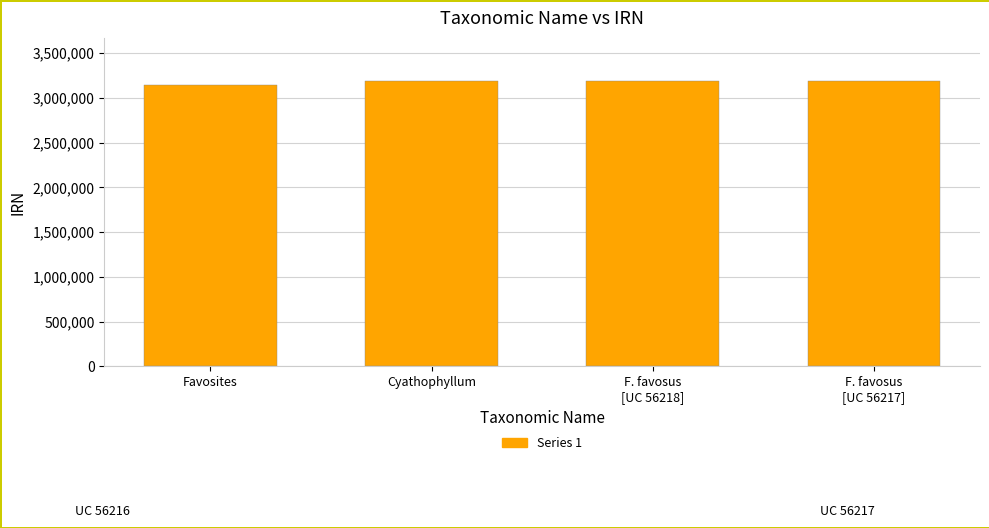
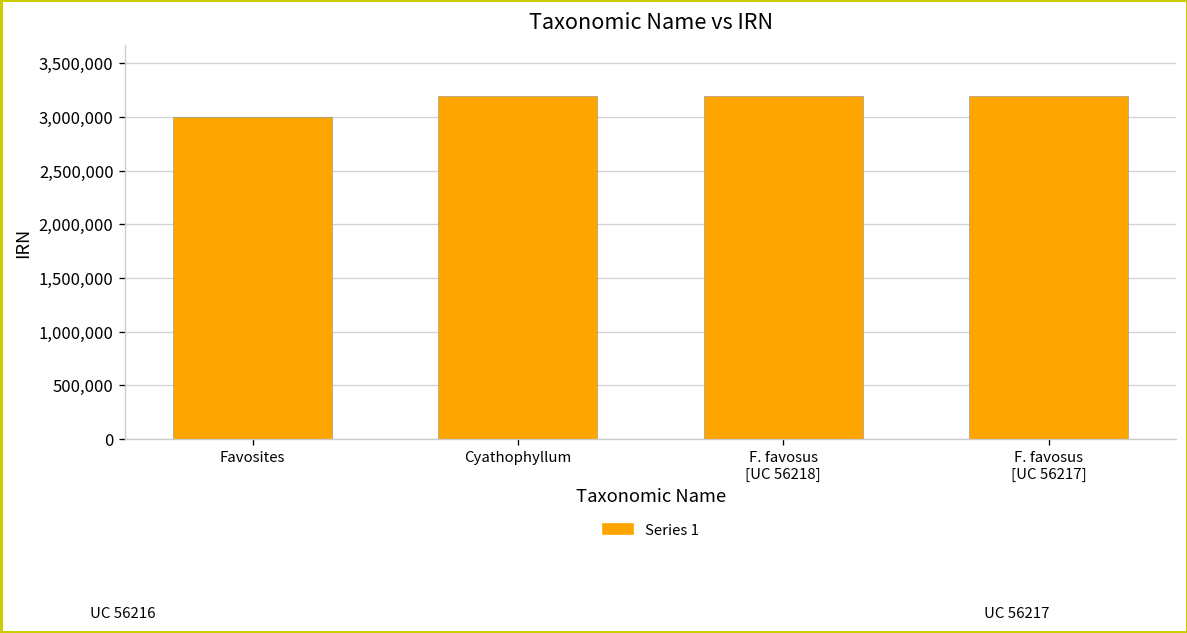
Favosites: 3,100,000 -> 3,000,000
